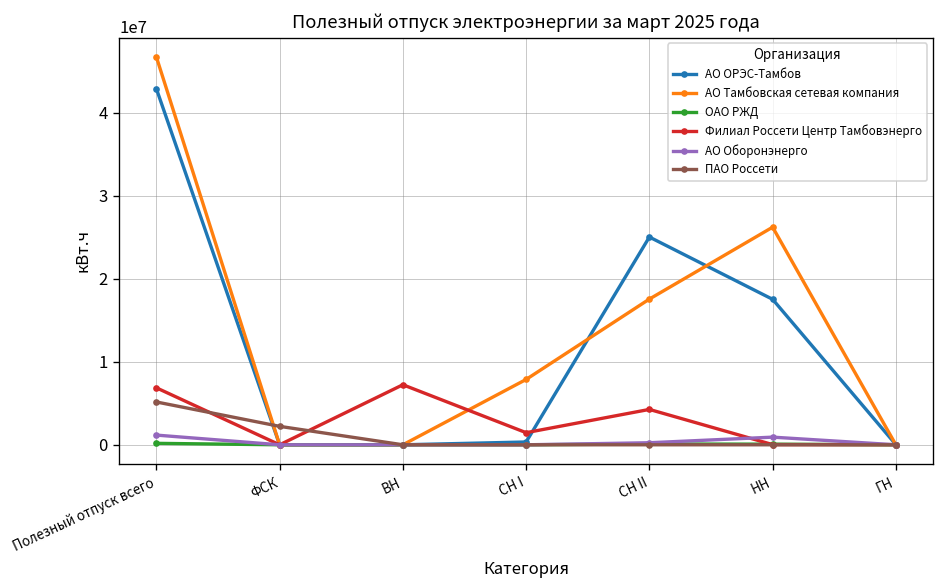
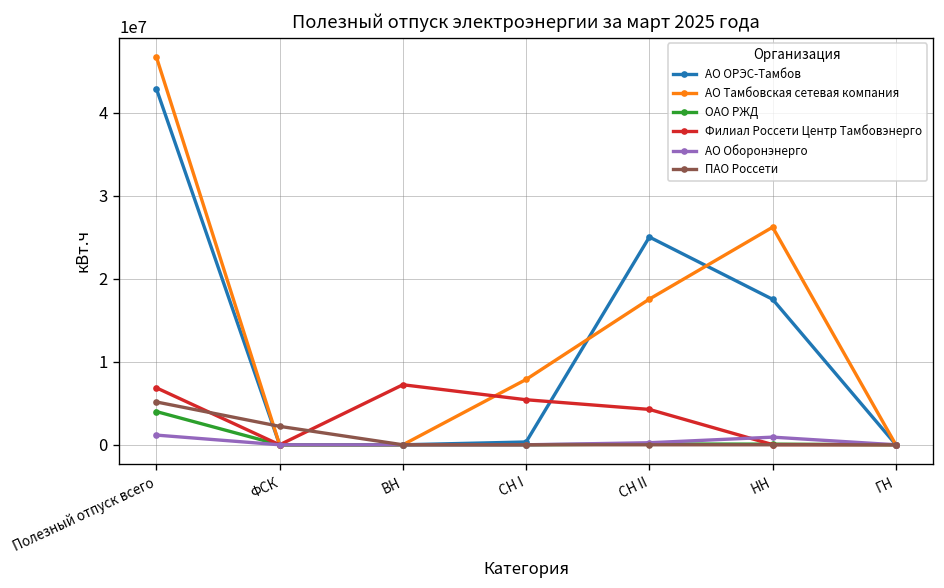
ОАО РЖД, Полезный отпуск всего: 0 -> 4000000
Филиал Россети Центр Тамбовэнерго, СН I: 1000000 -> 5000000
